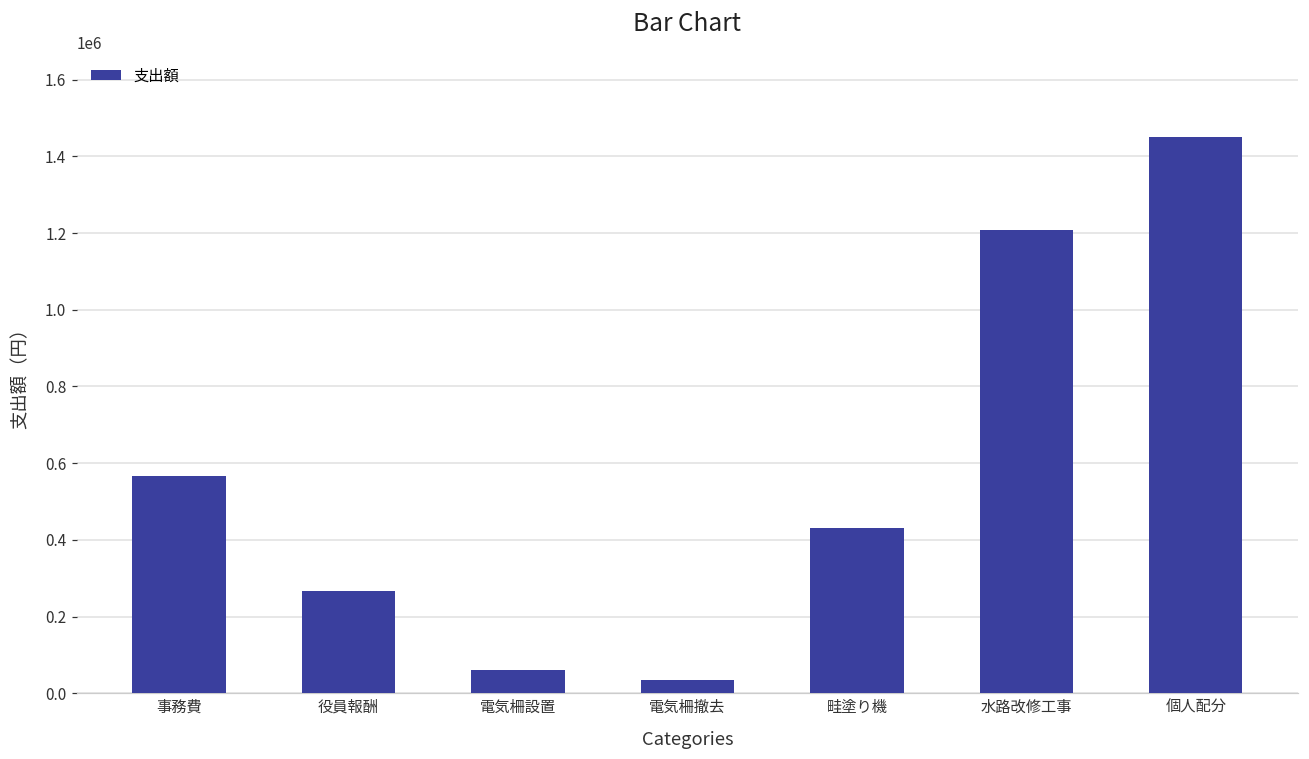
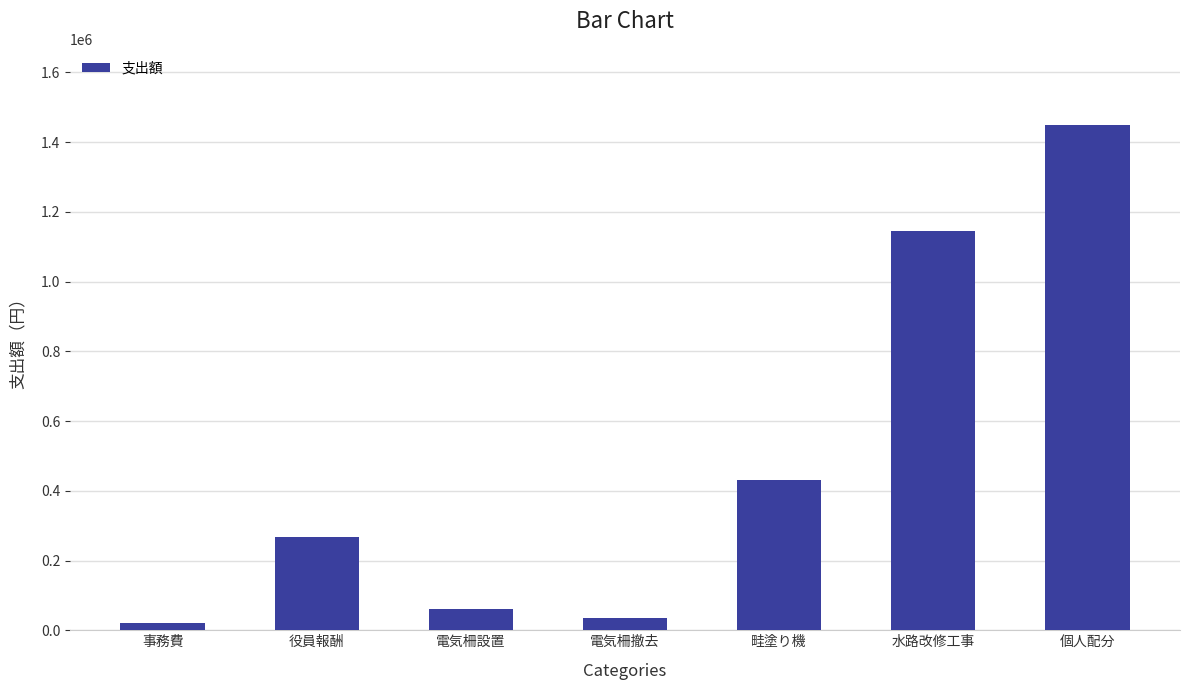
事務費: 570000 -> 20000
水路改修工事: 1210000 -> 1150000
